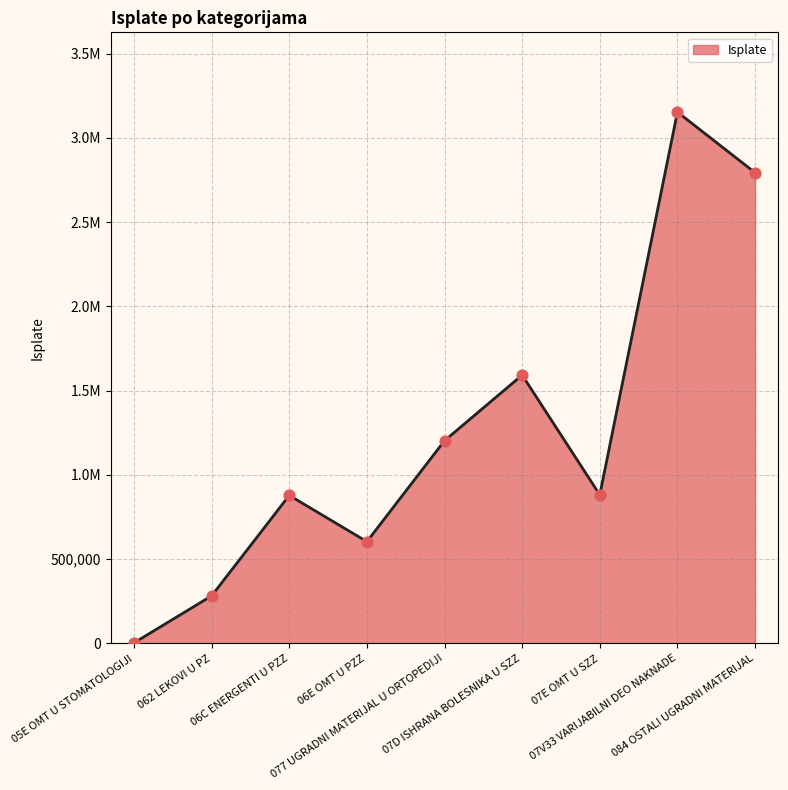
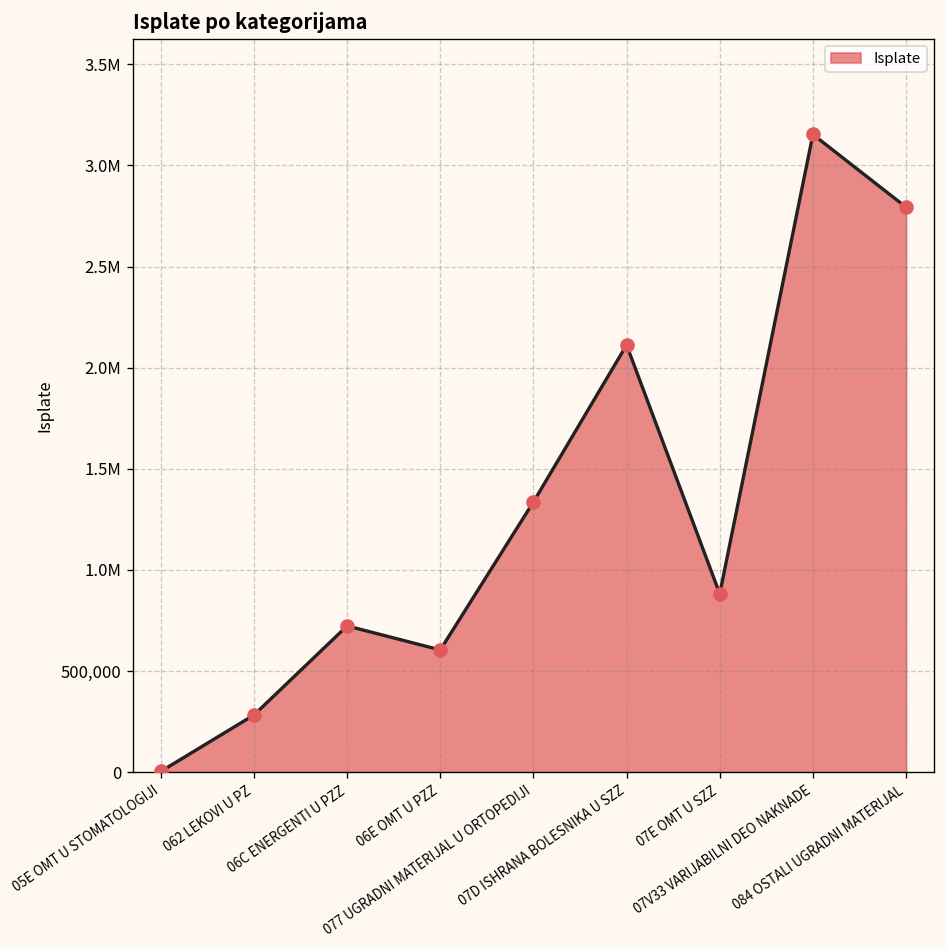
06C ENERGENTI U PZZ: 880,000 -> 720,000
077 UGRADNI MATERIJAL U ORTOPEDIJI: 1,200,000 -> 1,340,000
07D ISHRANA BOLESNIKA U SZZ: 1,590,000 -> 2,110,000
